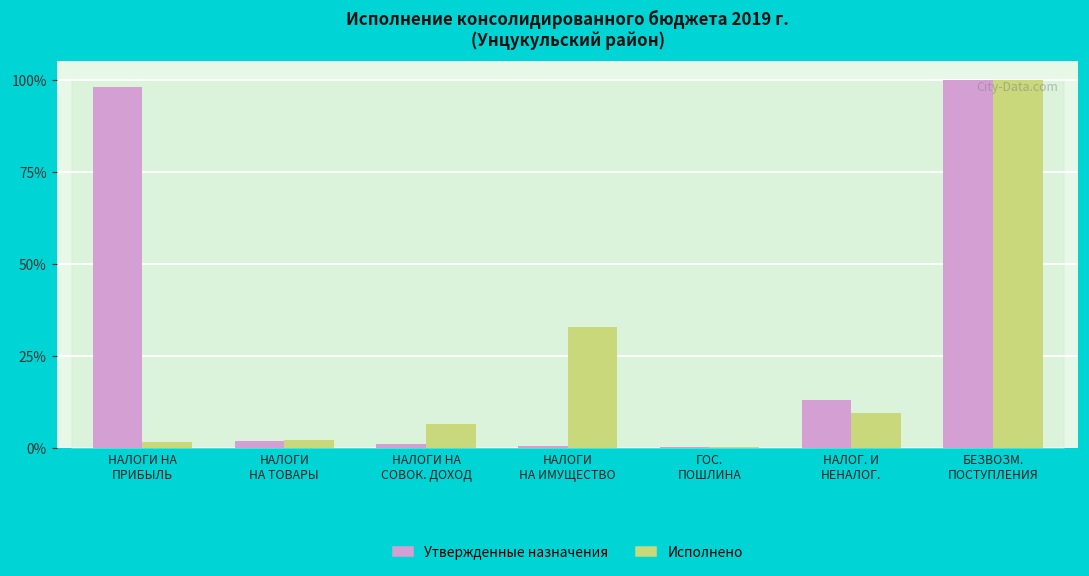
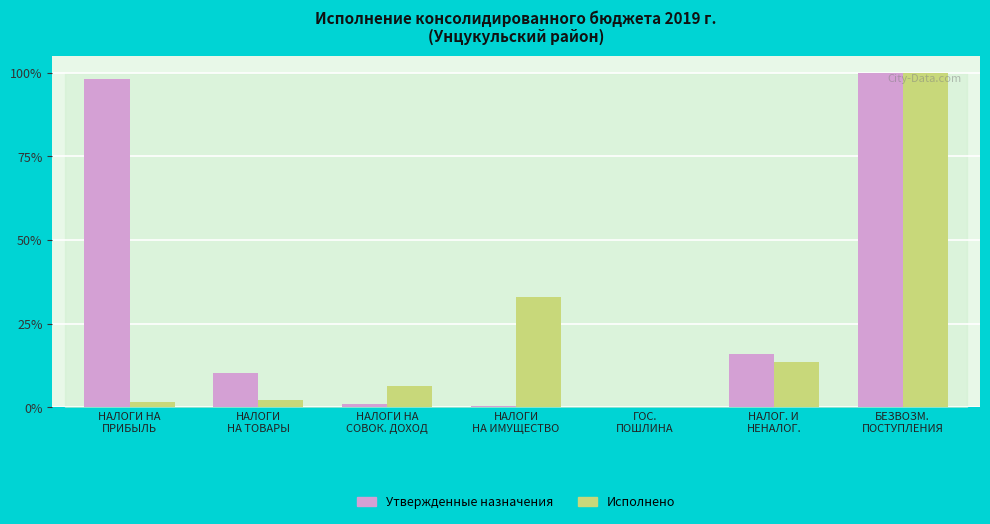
Утвержденные назначения, НАЛОГИ НА ТОВАРЫ: 2% -> 10%
Утвержденные назначения, НАЛОГ. И НЕНАЛОГ.: 13% -> 16%
Исполнено, НАЛОГ. И НЕНАЛОГ.: 9% -> 14%
